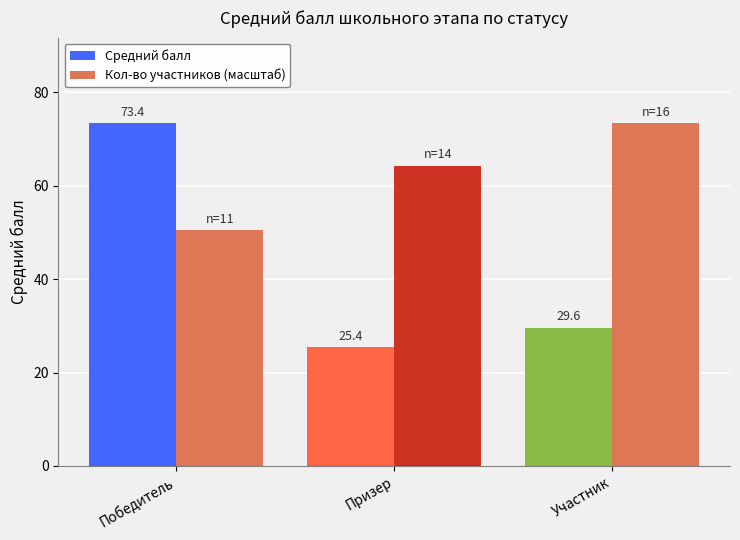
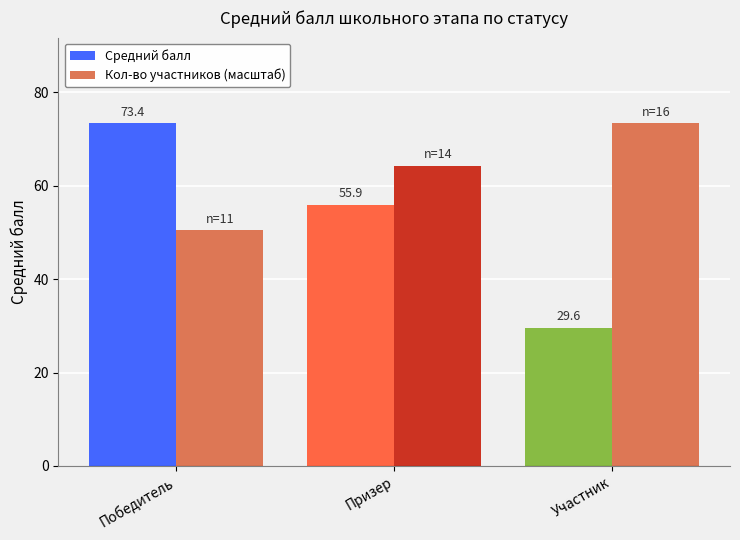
Средний балл, Призер: 25.4 -> 55.9
